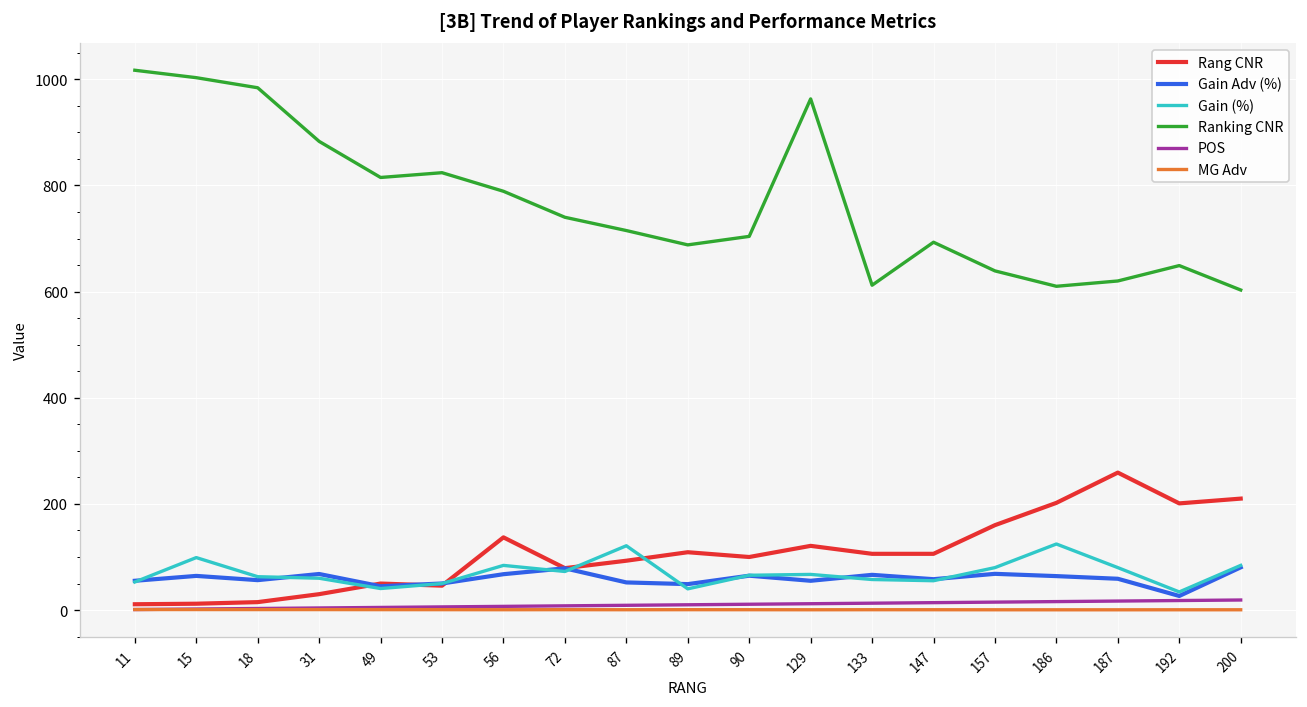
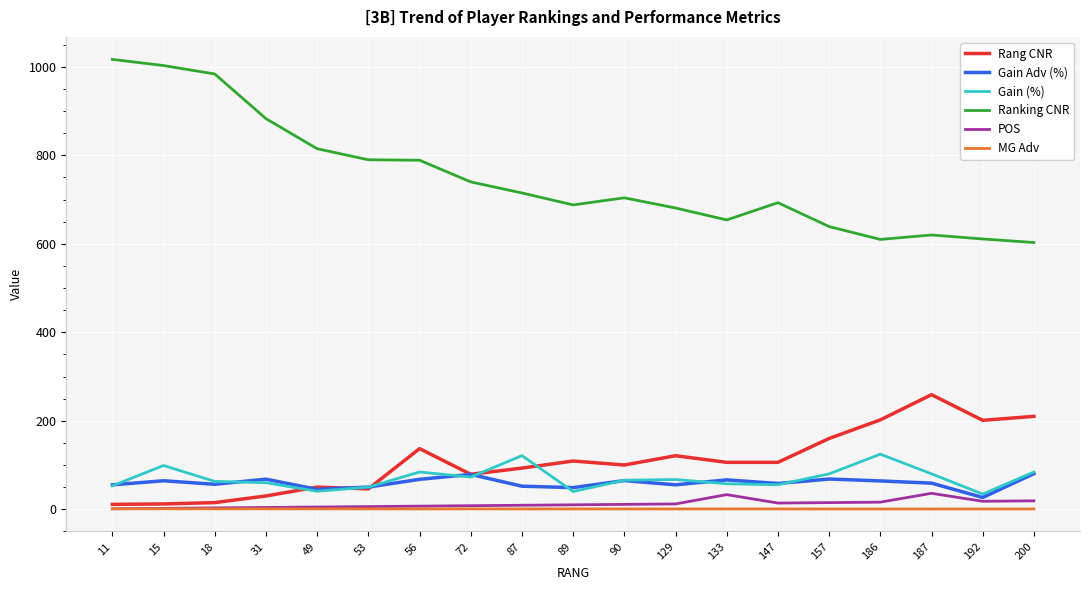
Ranking CNR, 53: 820 -> 790
Ranking CNR, 129: 960 -> 680
Ranking CNR, 133: 610 -> 650
POS, 133: 10 -> 30
POS, 187: 20 -> 40
Ranking CNR, 192: 650 -> 610
